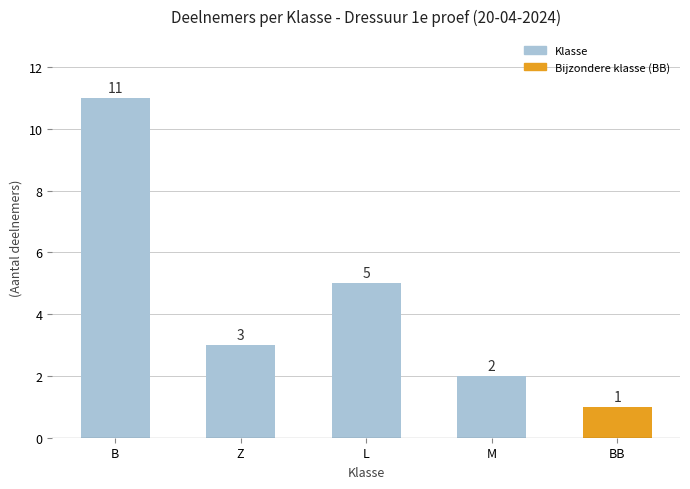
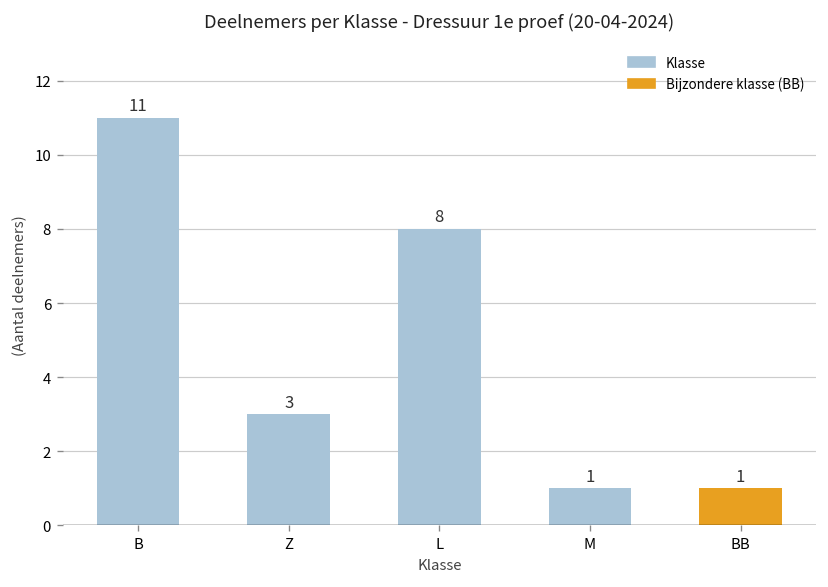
L: 5 -> 8
M: 2 -> 1
